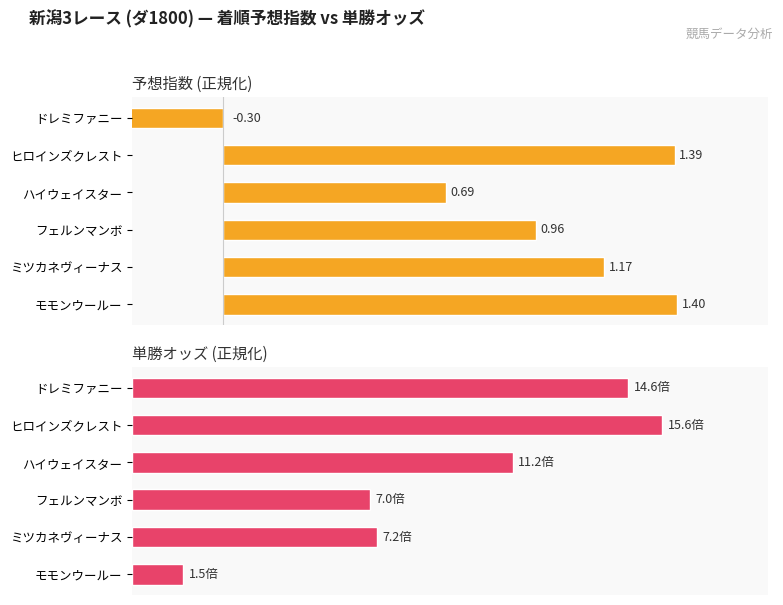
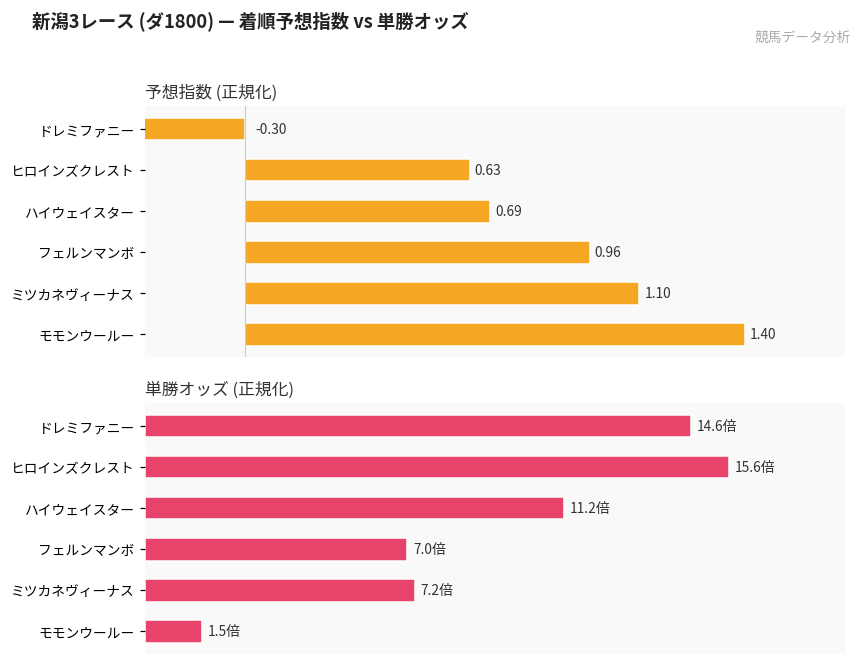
予想指数 (正規化), ヒロインズクレスト: 1.39 -> 0.63
予想指数 (正規化), ミツカネヴィーナス: 1.17 -> 1.10
